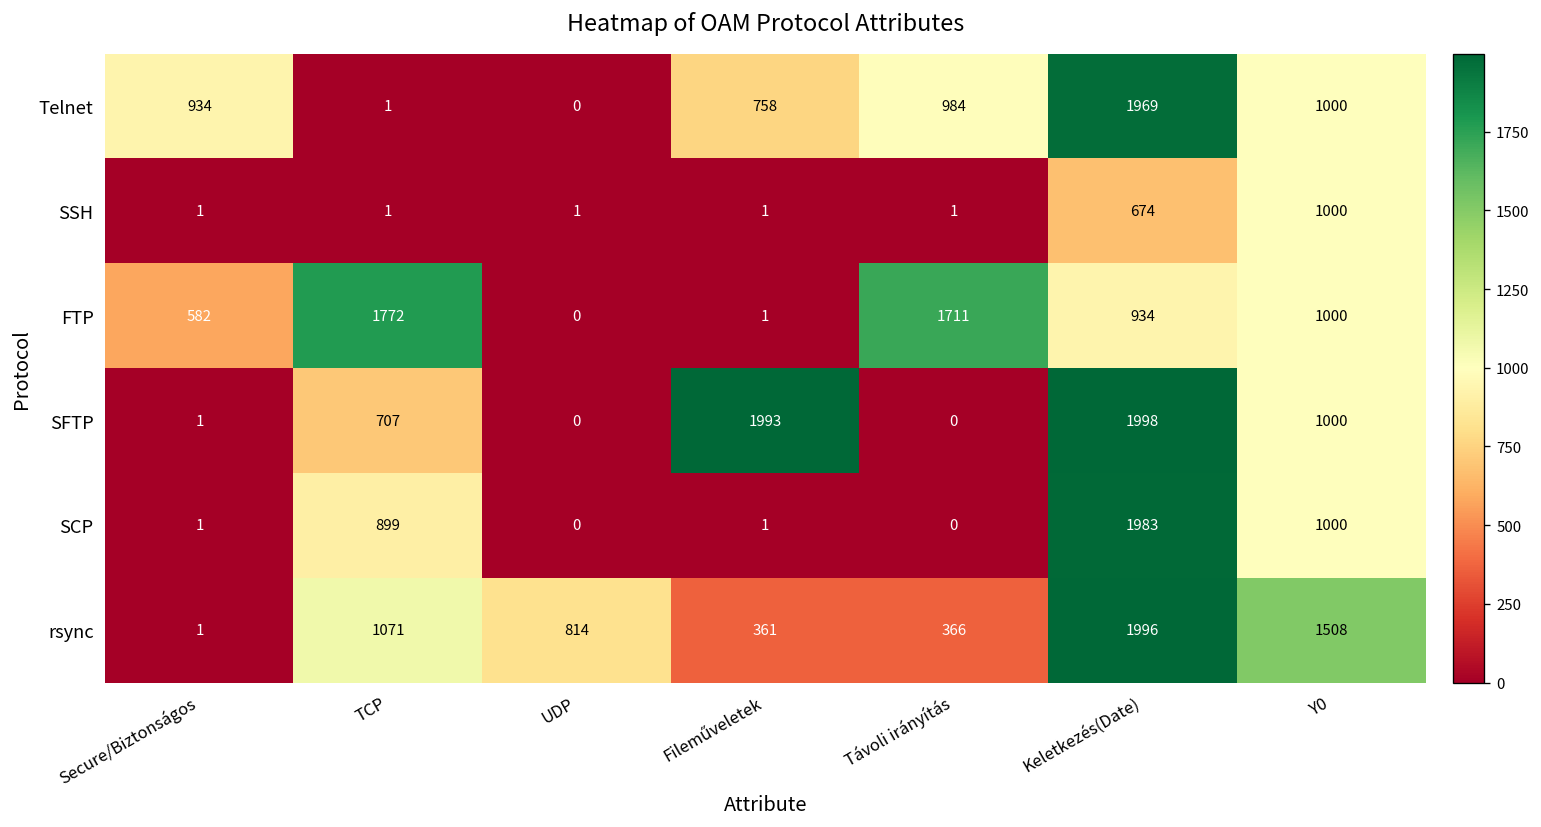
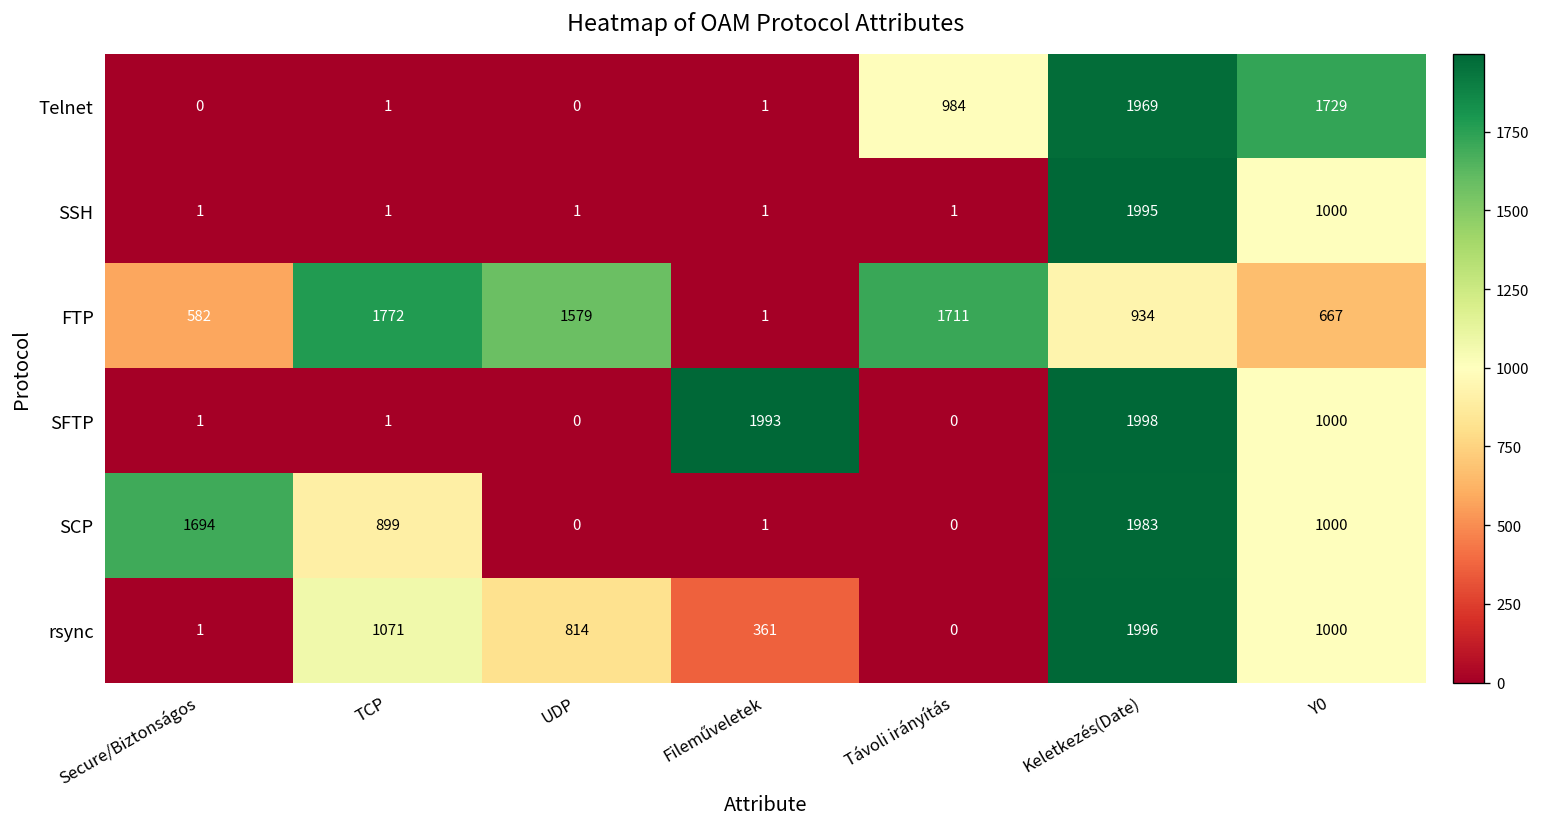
Telnet, Secure/Biztonságos: 934 -> 0
Telnet, Fileműveletek: 758 -> 1
Telnet, Y0: 1000 -> 1729
SSH, Keletkezés(Date): 674 -> 1995
FTP, UDP: 0 -> 1579
FTP, Y0: 1000 -> 667
SFTP, TCP: 707 -> 1
SCP, Secure/Biztonságos: 1 -> 1694
rsync, Távoli irányítás: 366 -> 0
rsync, Y0: 1508 -> 1000
